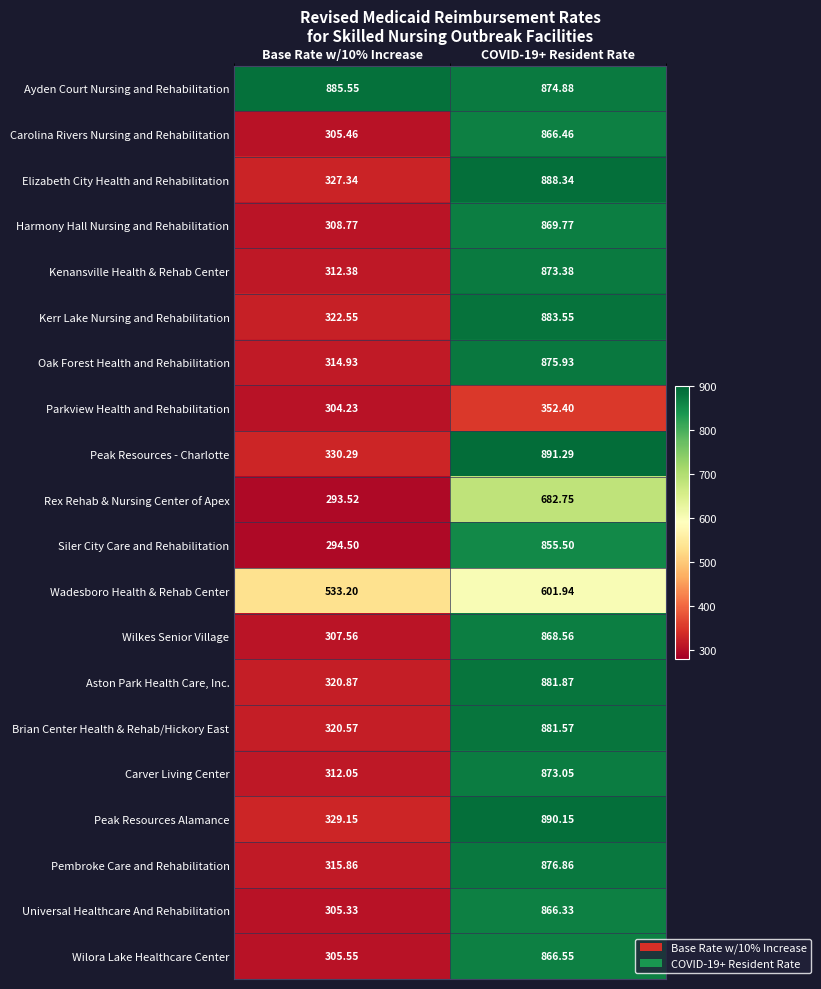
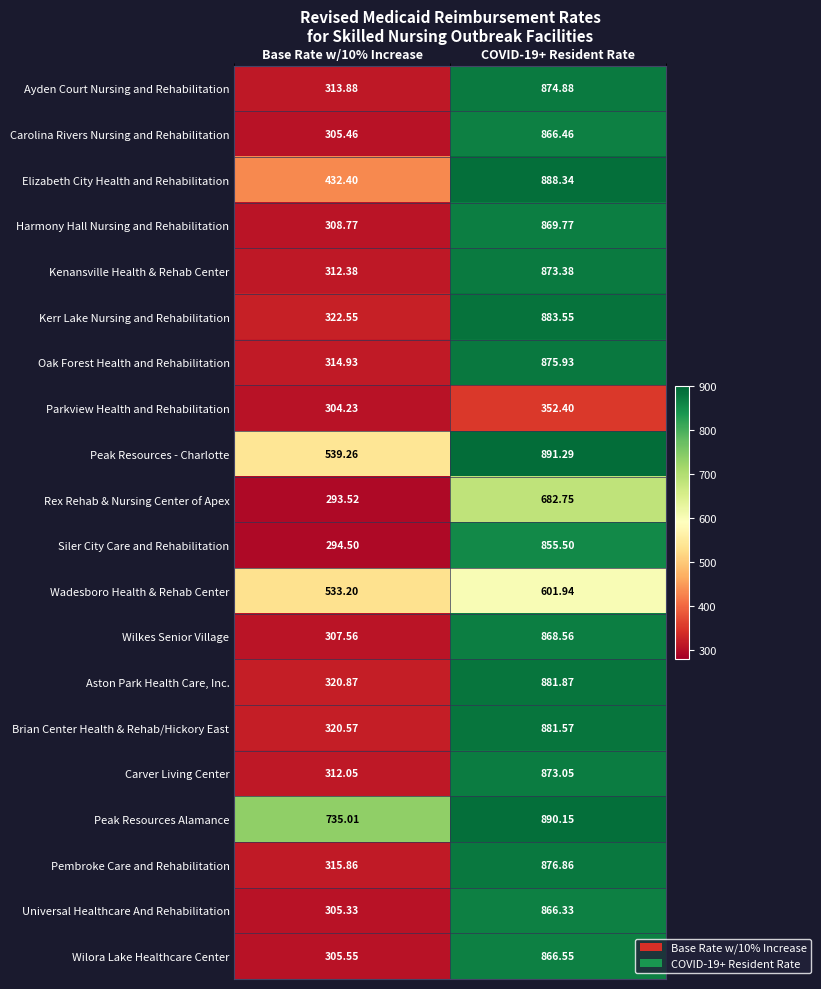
Ayden Court Nursing and Rehabilitation, Base Rate w/10% Increase: 885.55 -> 313.88
Elizabeth City Health and Rehabilitation, Base Rate w/10% Increase: 327.34 -> 432.40
Peak Resources - Charlotte, Base Rate w/10% Increase: 330.29 -> 539.26
Peak Resources Alamance, Base Rate w/10% Increase: 329.15 -> 735.01
